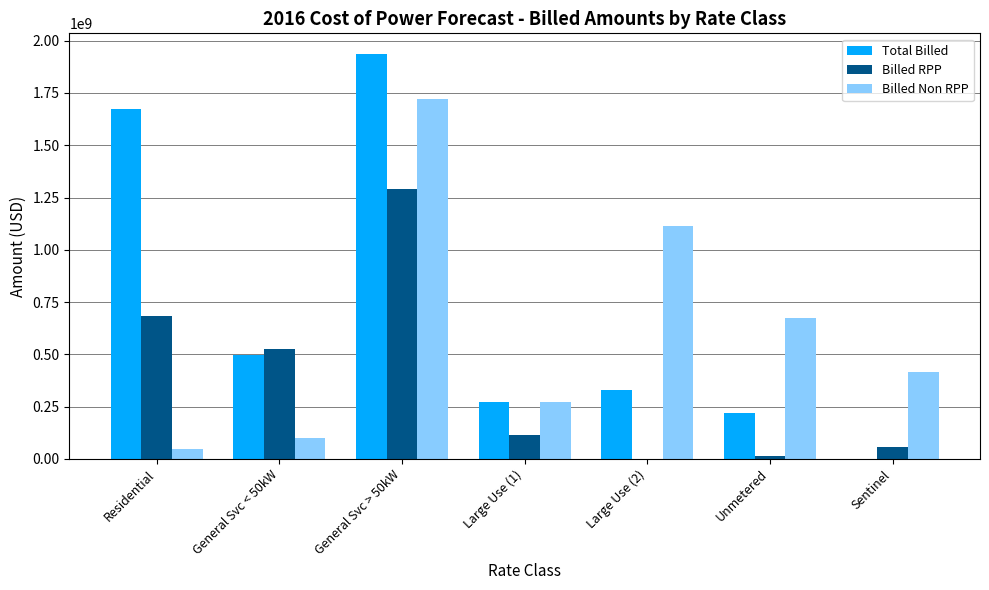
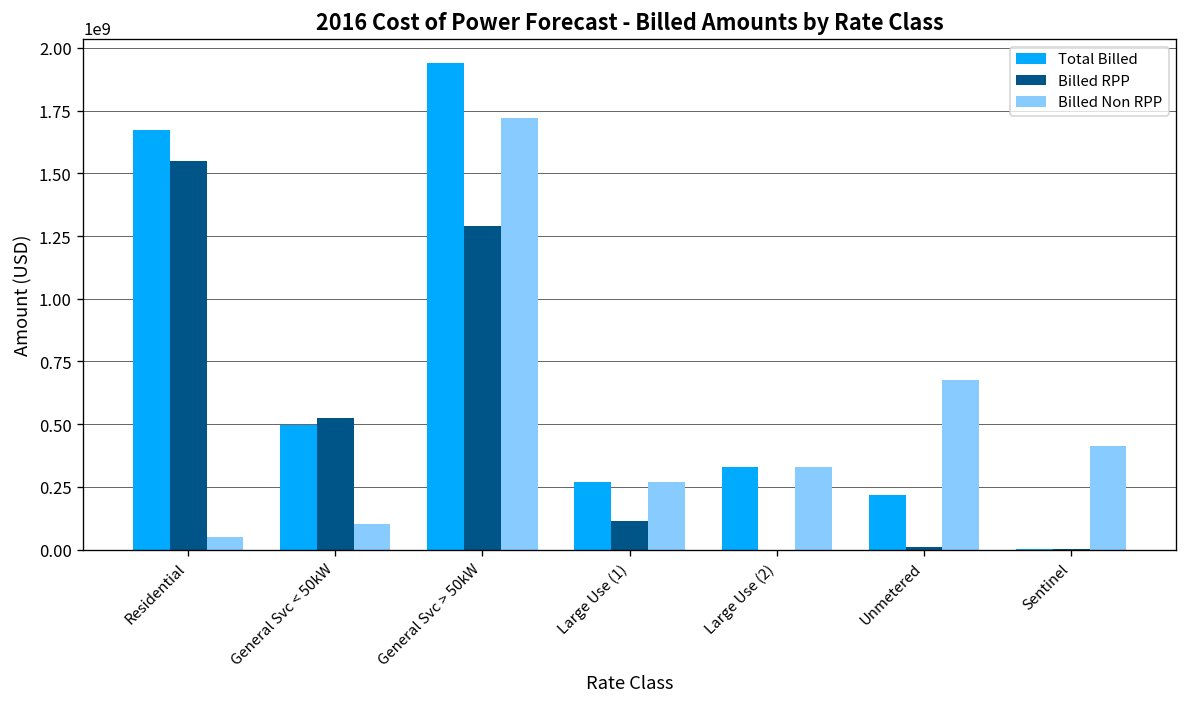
Billed RPP, Residential: 680000000 -> 1550000000
Billed Non RPP, Large Use (2): 1110000000 -> 330000000
Billed RPP, Sentinel: 60000000 -> 0
